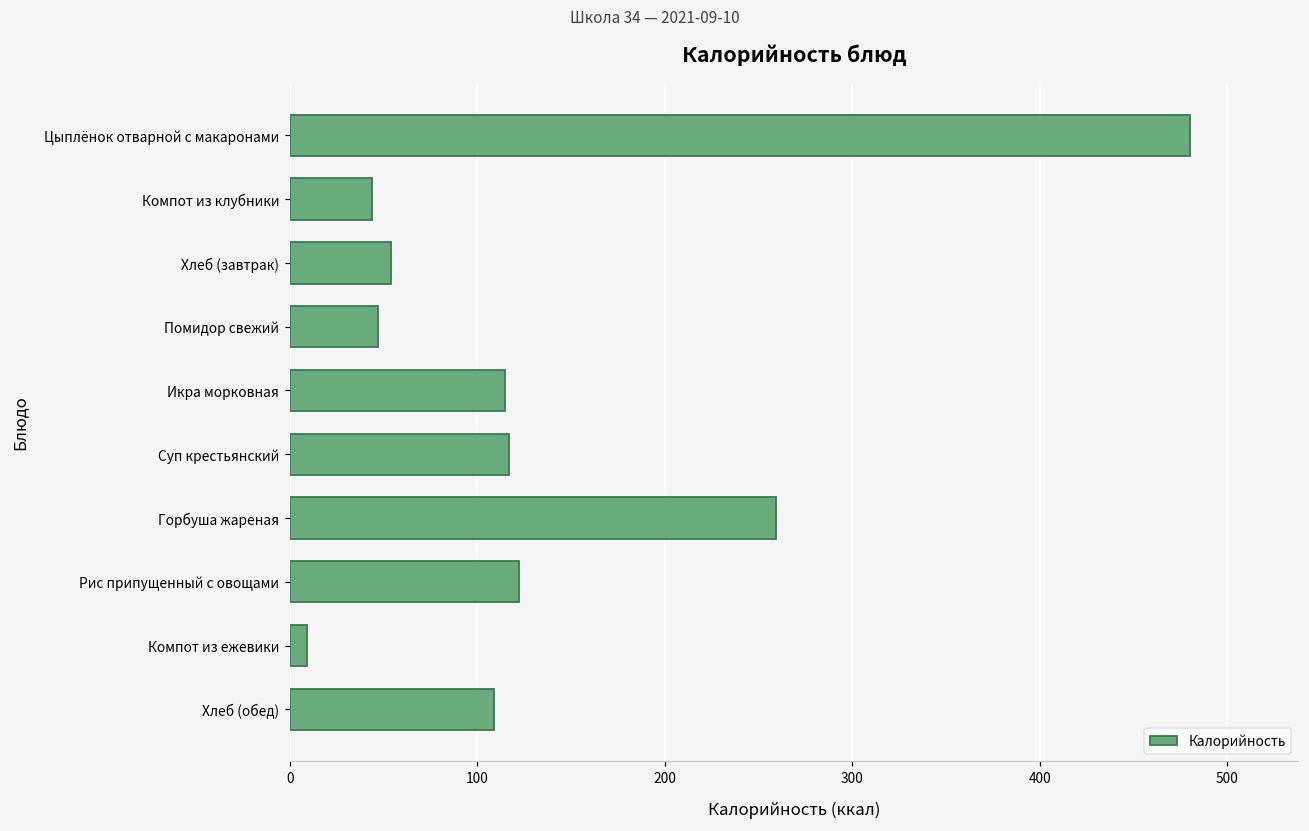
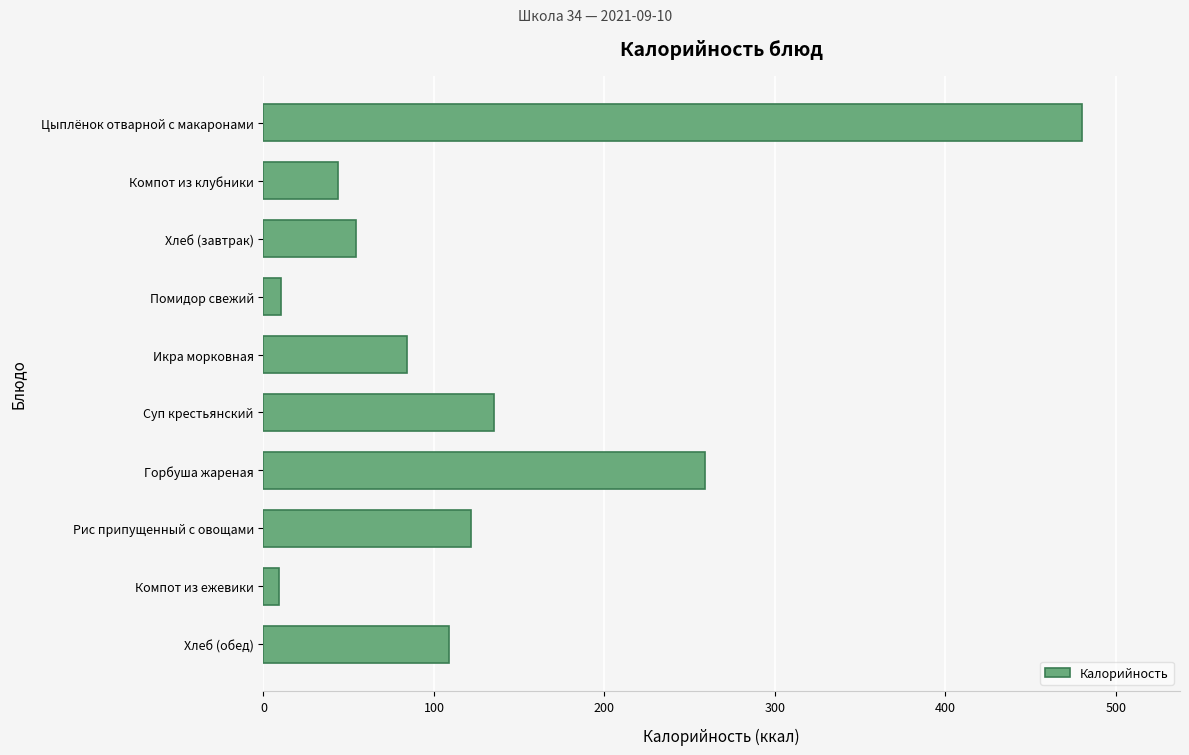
Помидор свежий: 47 -> 10
Икра морковная: 115 -> 84
Суп крестьянский: 117 -> 135
